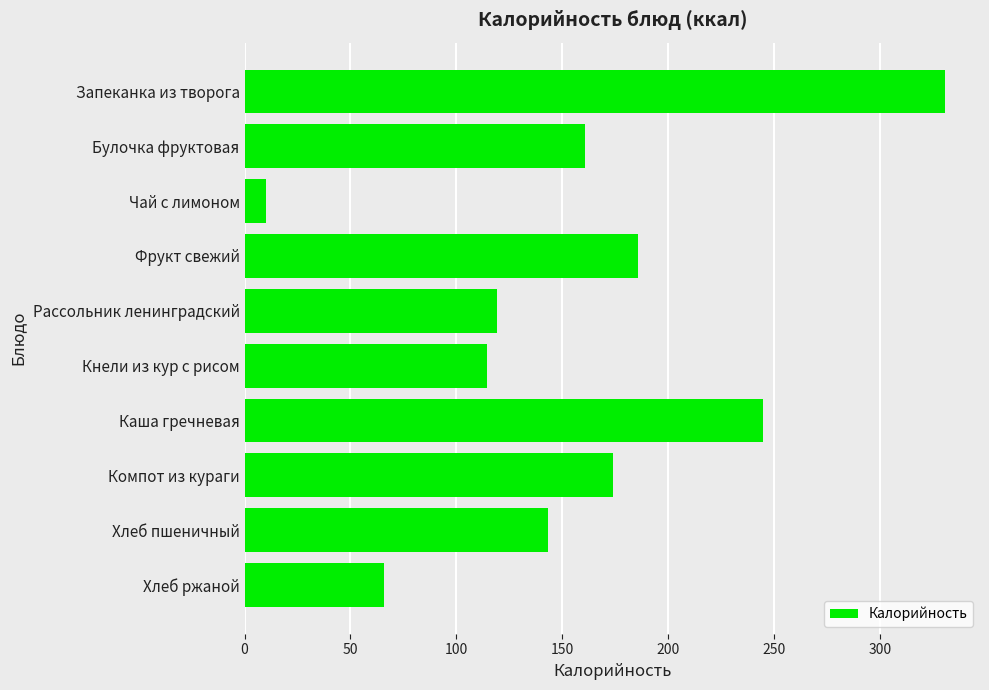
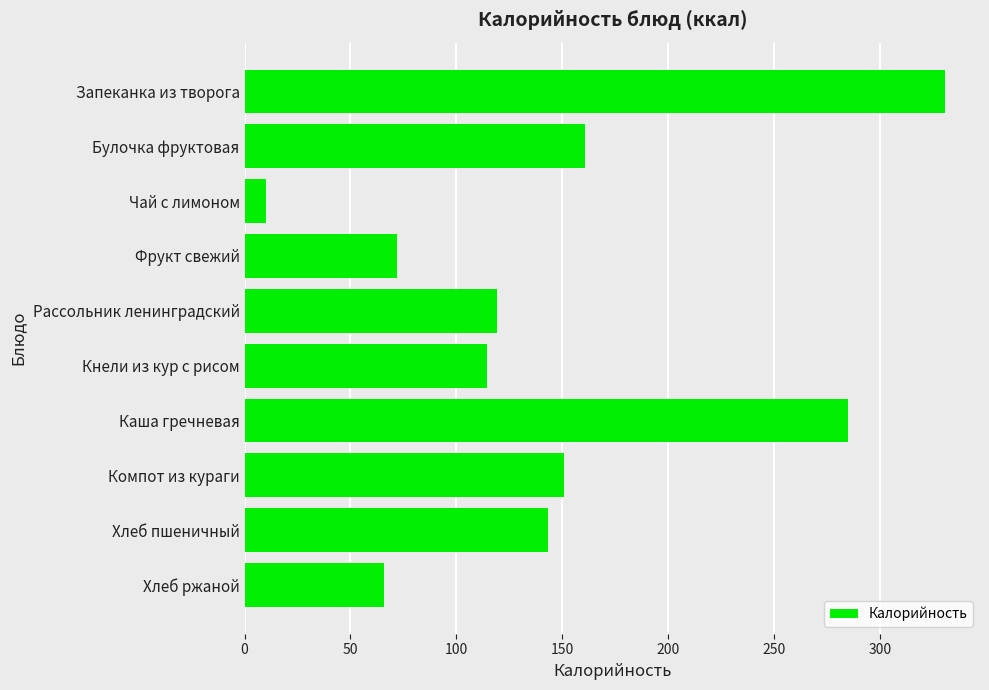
Фрукт свежий: 186 -> 72
Каша гречневая: 245 -> 285
Компот из кураги: 174 -> 151
